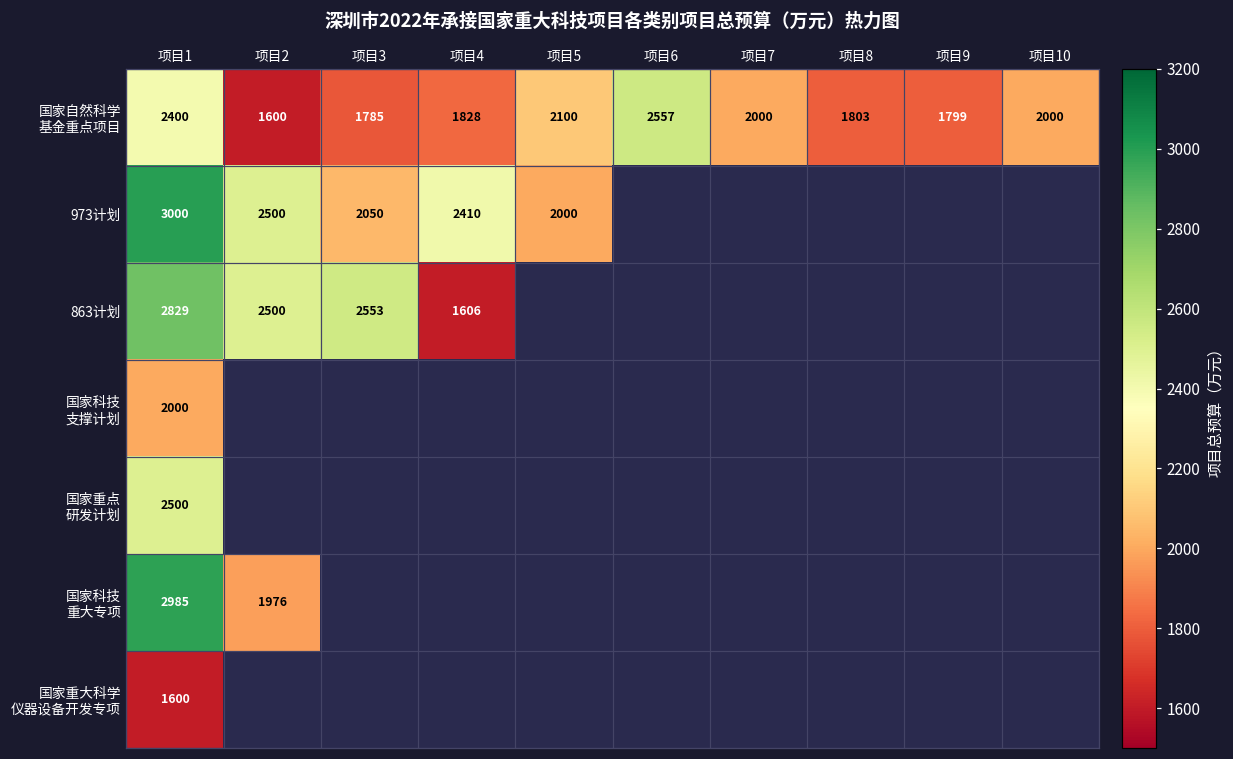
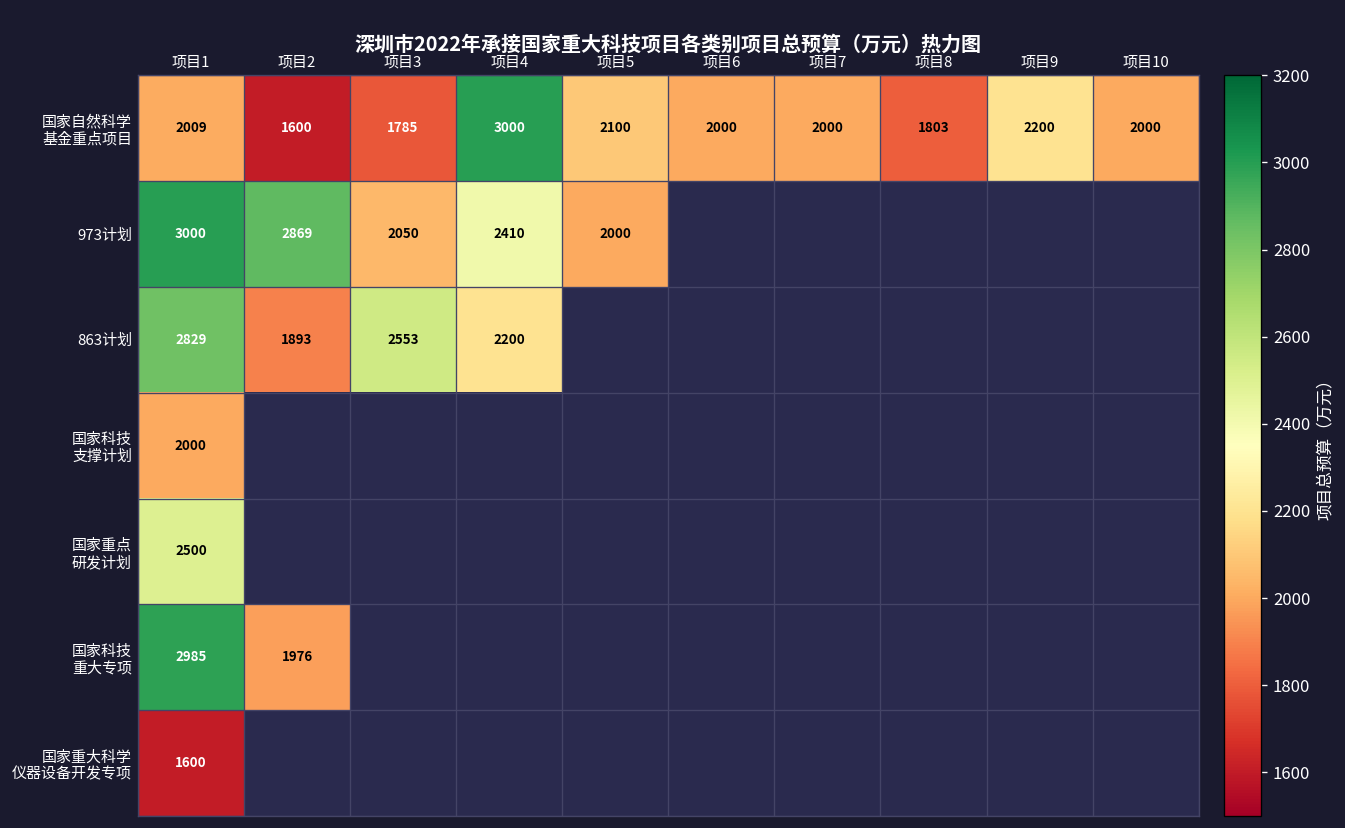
国家自然科学 基金重点项目, 项目1: 2400 -> 2009
国家自然科学 基金重点项目, 项目4: 1828 -> 3000
国家自然科学 基金重点项目, 项目6: 2557 -> 2000
国家自然科学 基金重点项目, 项目9: 1799 -> 2200
973计划, 项目2: 2500 -> 2869
863计划, 项目2: 2500 -> 1893
863计划, 项目4: 1606 -> 2200
